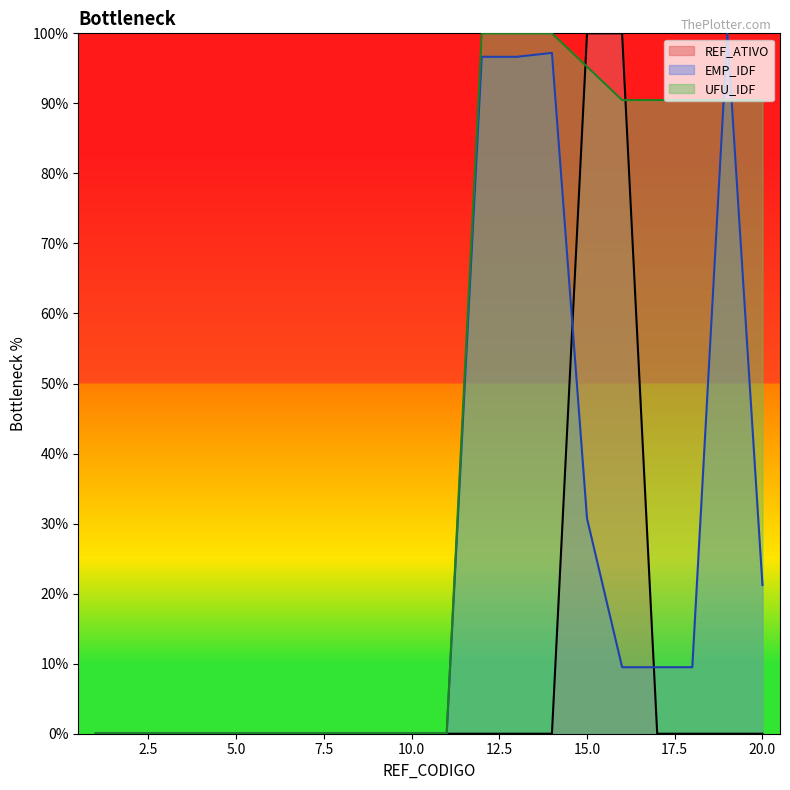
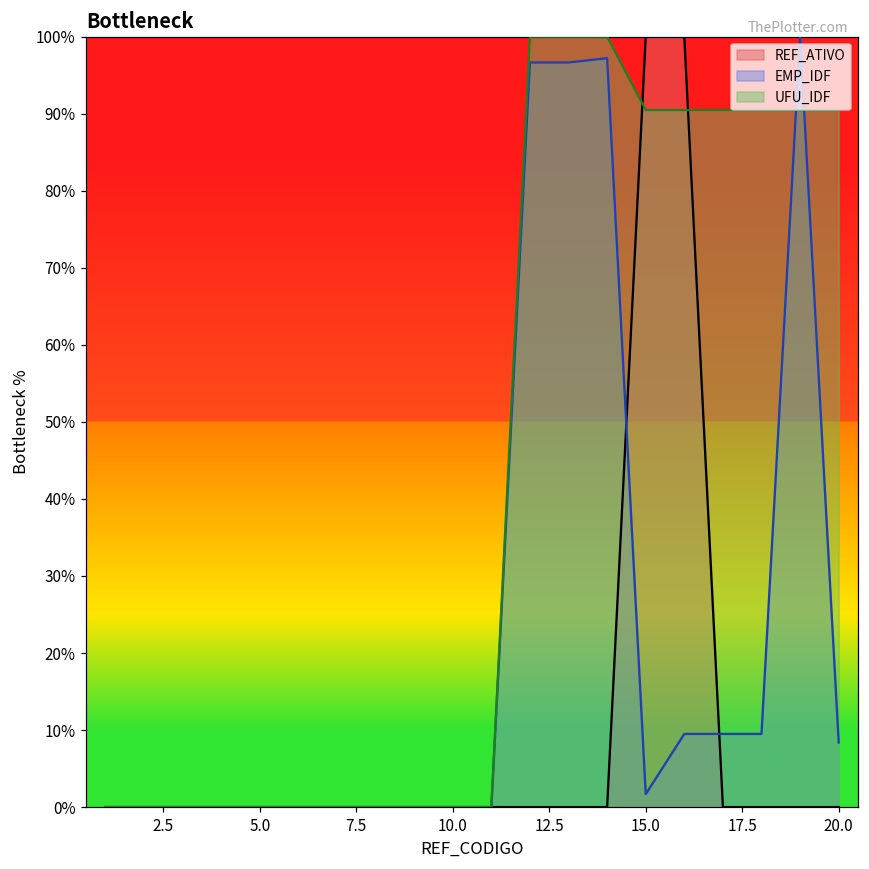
EMP_IDF, 15.0: 31% -> 2%
UFU_IDF, 15.0: 95% -> 90%
EMP_IDF, 20.0: 21% -> 8%
